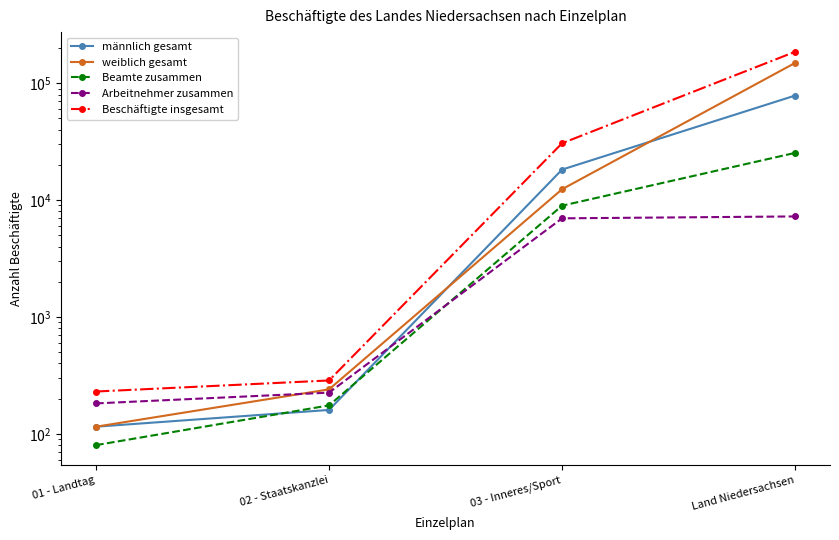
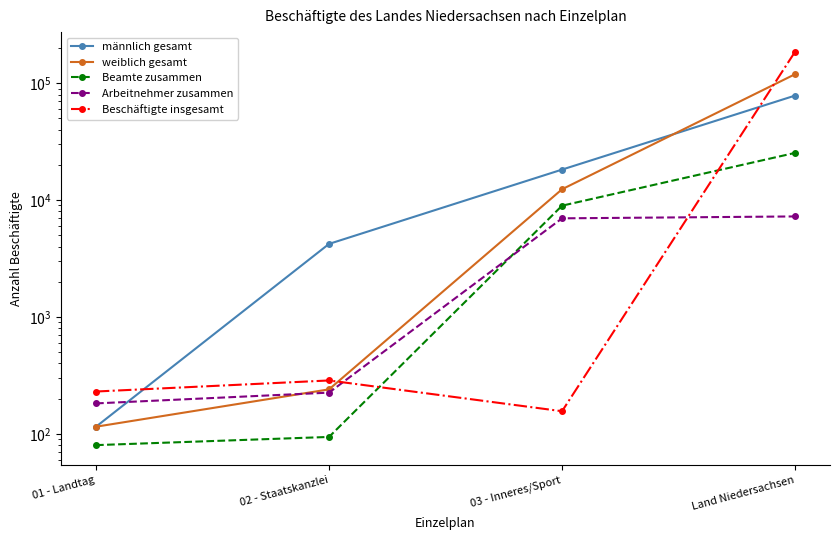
männlich gesamt, 02 - Staatskanzlei: 160 -> 4200
Beamte zusammen, 02 - Staatskanzlei: 180 -> 90
Beschäftigte insgesamt, 03 - Inneres/Sport: 31000 -> 160
weiblich gesamt, Land Niedersachsen: 150000 -> 120000
